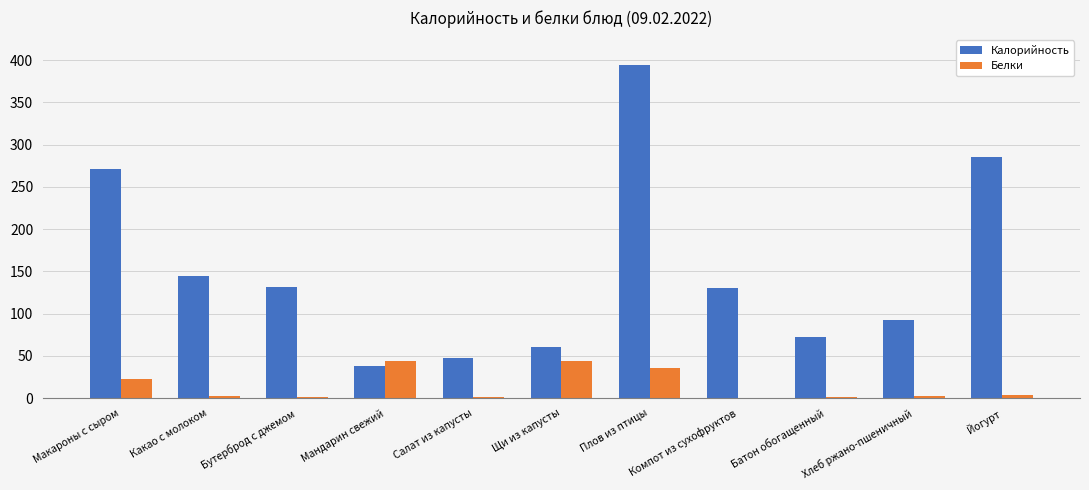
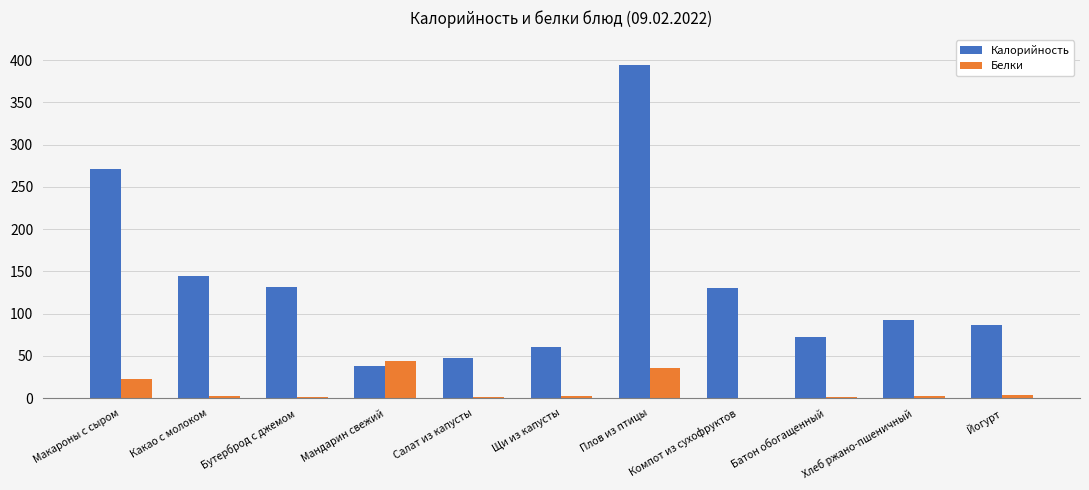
Белки, Щи из капусты: 40 -> 0
Калорийность, Йогурт: 290 -> 90
